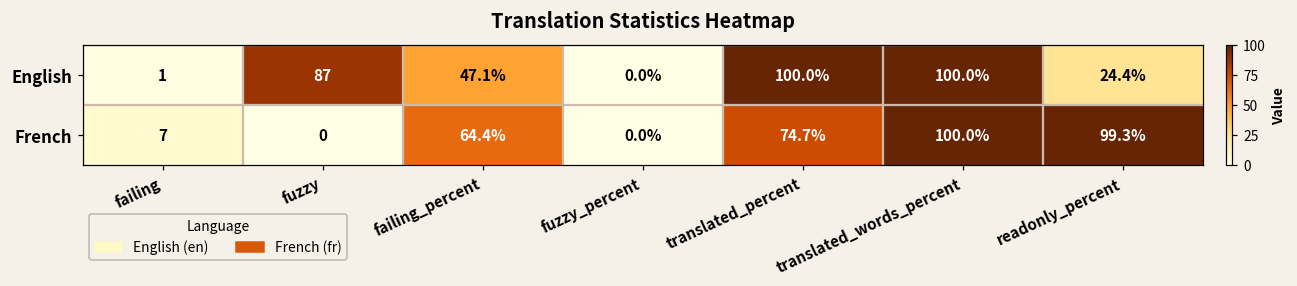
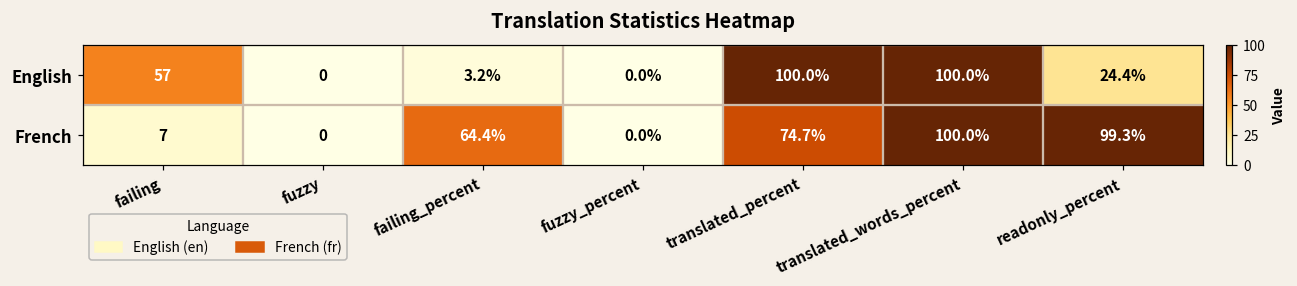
English, failing: 1 -> 57
English, fuzzy: 87 -> 0
English, failing_percent: 47.1% -> 3.2%
